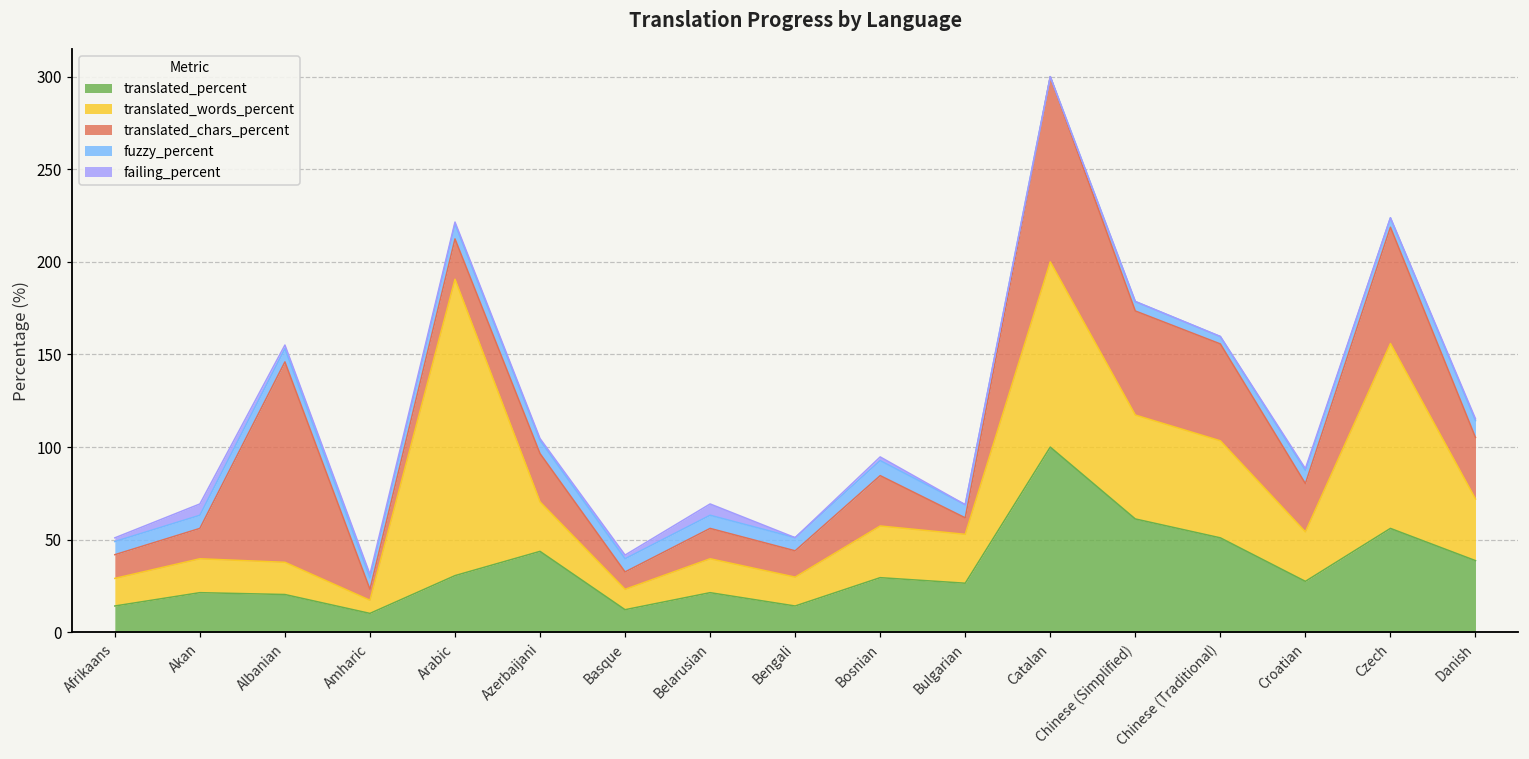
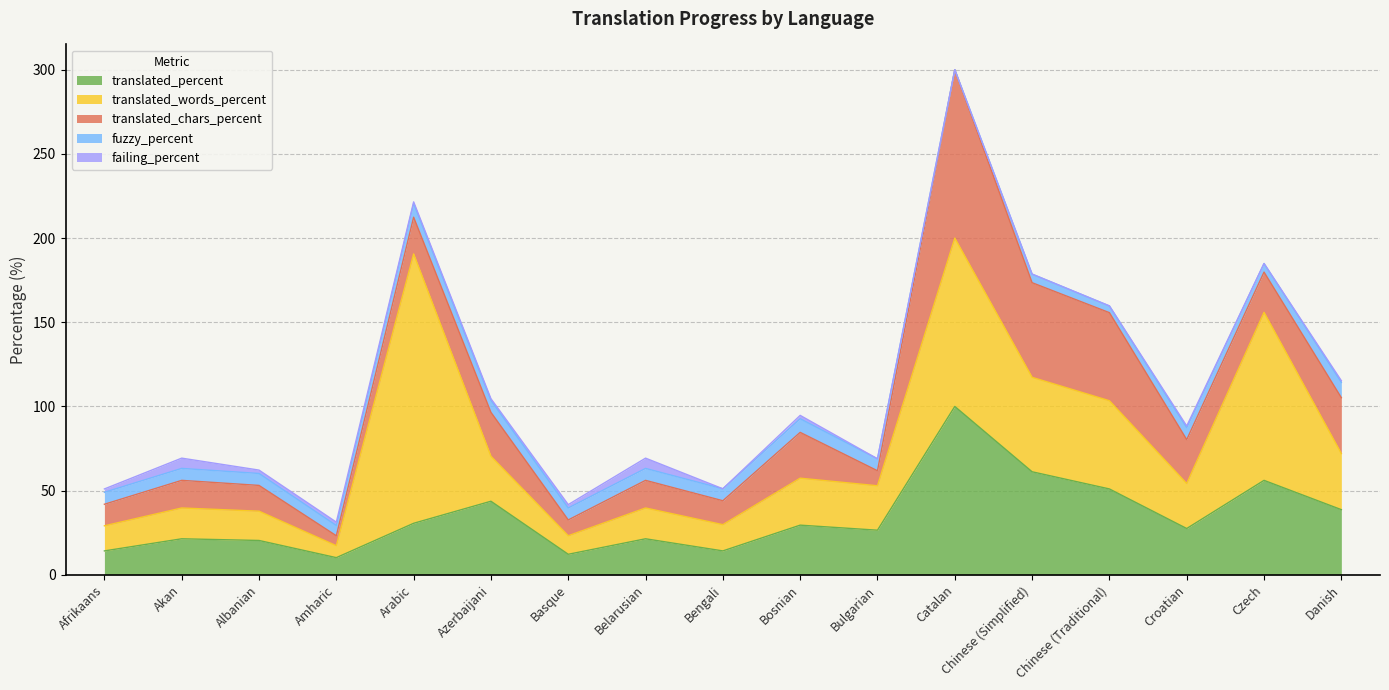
translated_chars_percent, Albanian: 108 -> 15
translated_chars_percent, Czech: 63 -> 24
